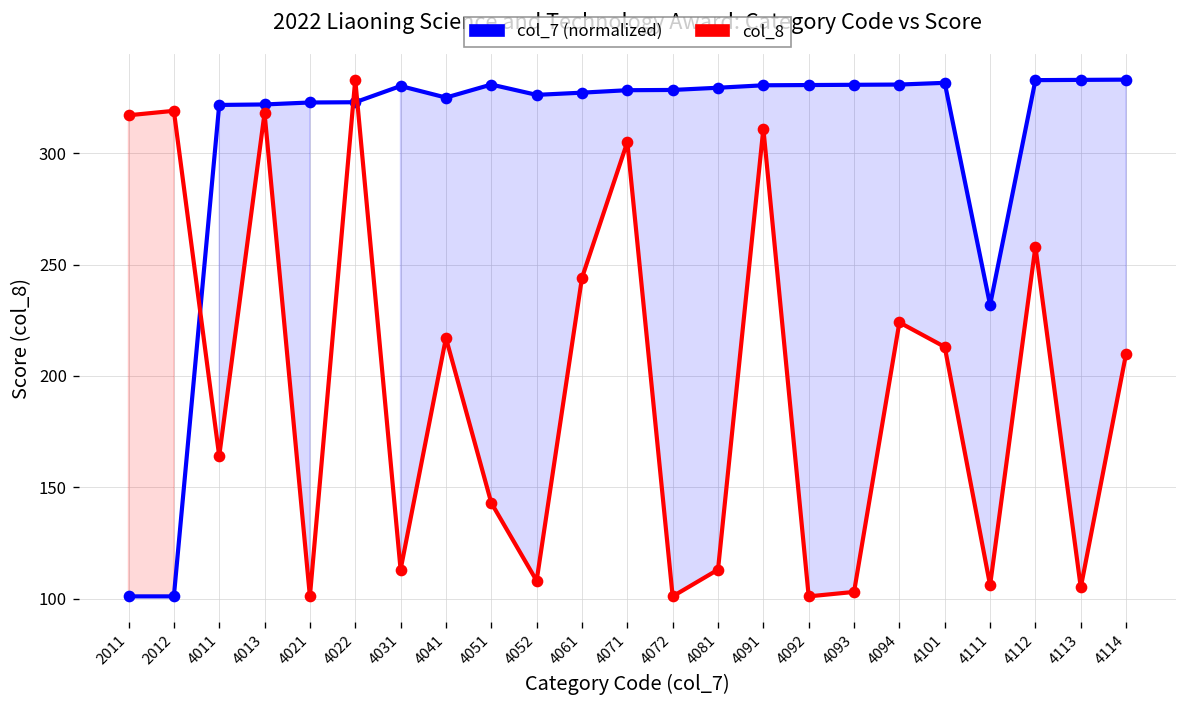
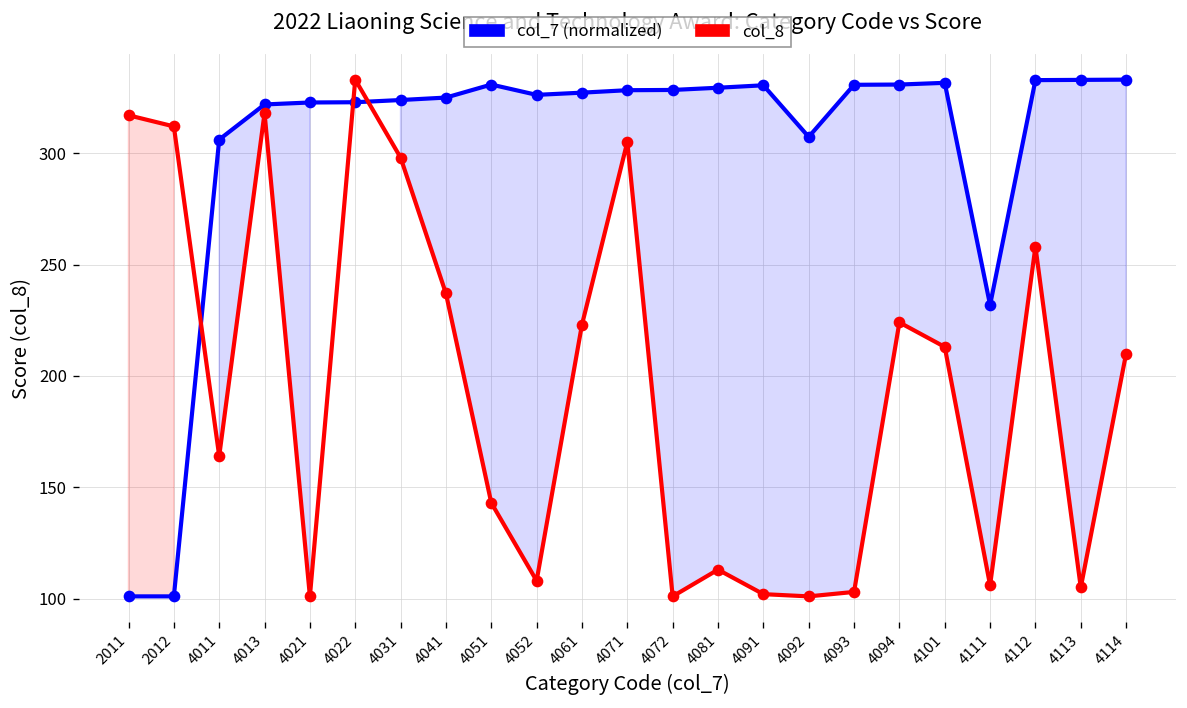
col_8, 2012: 319 -> 312
col_7 (normalized), 4011: 322 -> 306
col_7 (normalized), 4031: 330 -> 324
col_8, 4031: 113 -> 298
col_8, 4041: 217 -> 237
col_8, 4061: 244 -> 223
col_8, 4091: 311 -> 102
col_7 (normalized), 4092: 331 -> 307
